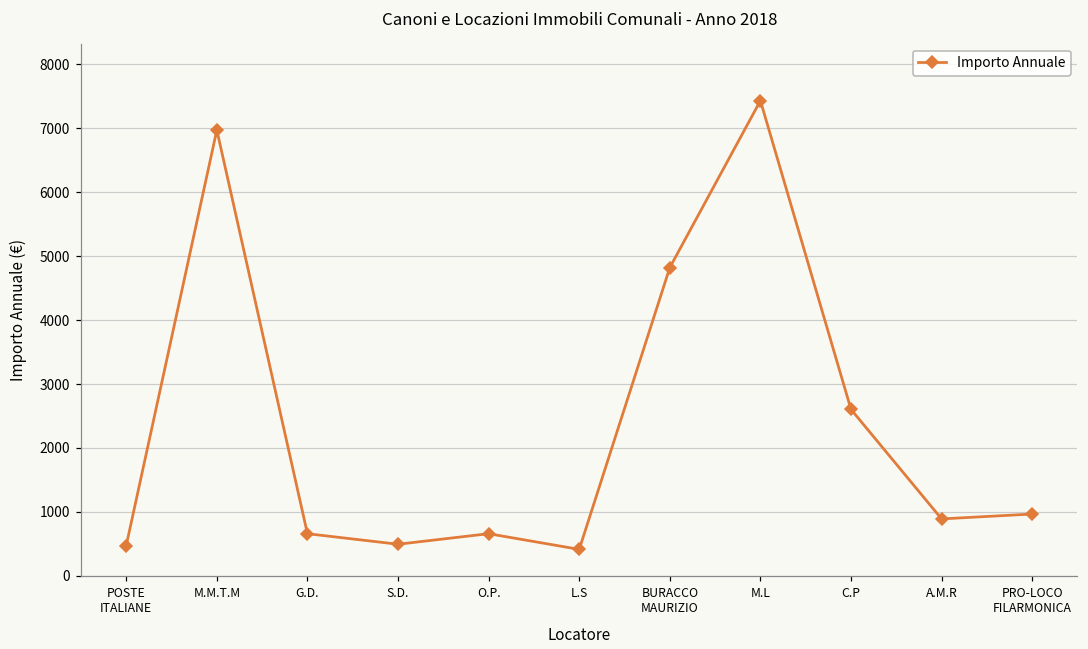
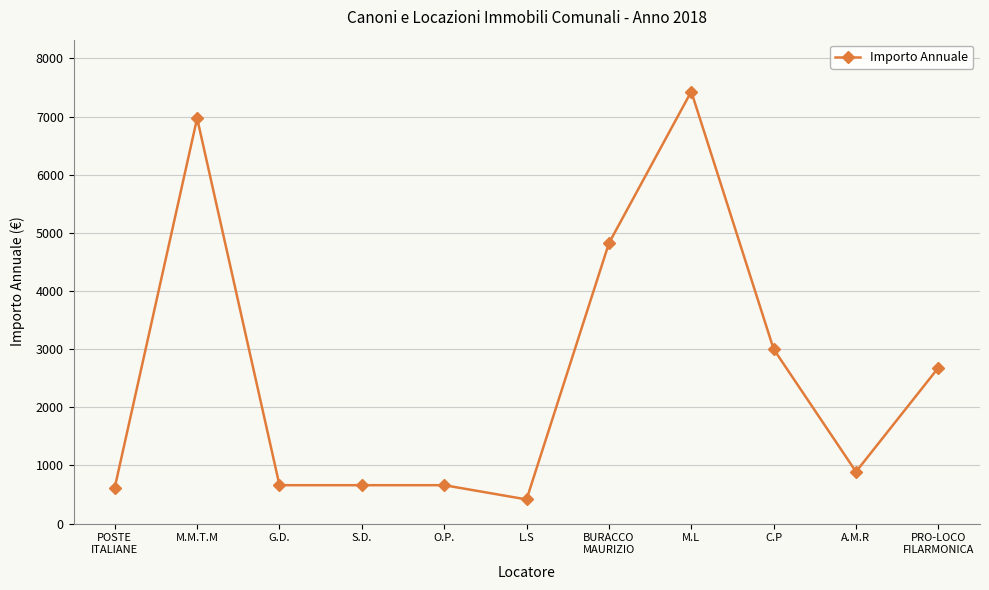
POSTE ITALIANE: 500 -> 600
S.D.: 500 -> 700
C.P: 2600 -> 3000
PRO-LOCO FILARMONICA: 1000 -> 2700
